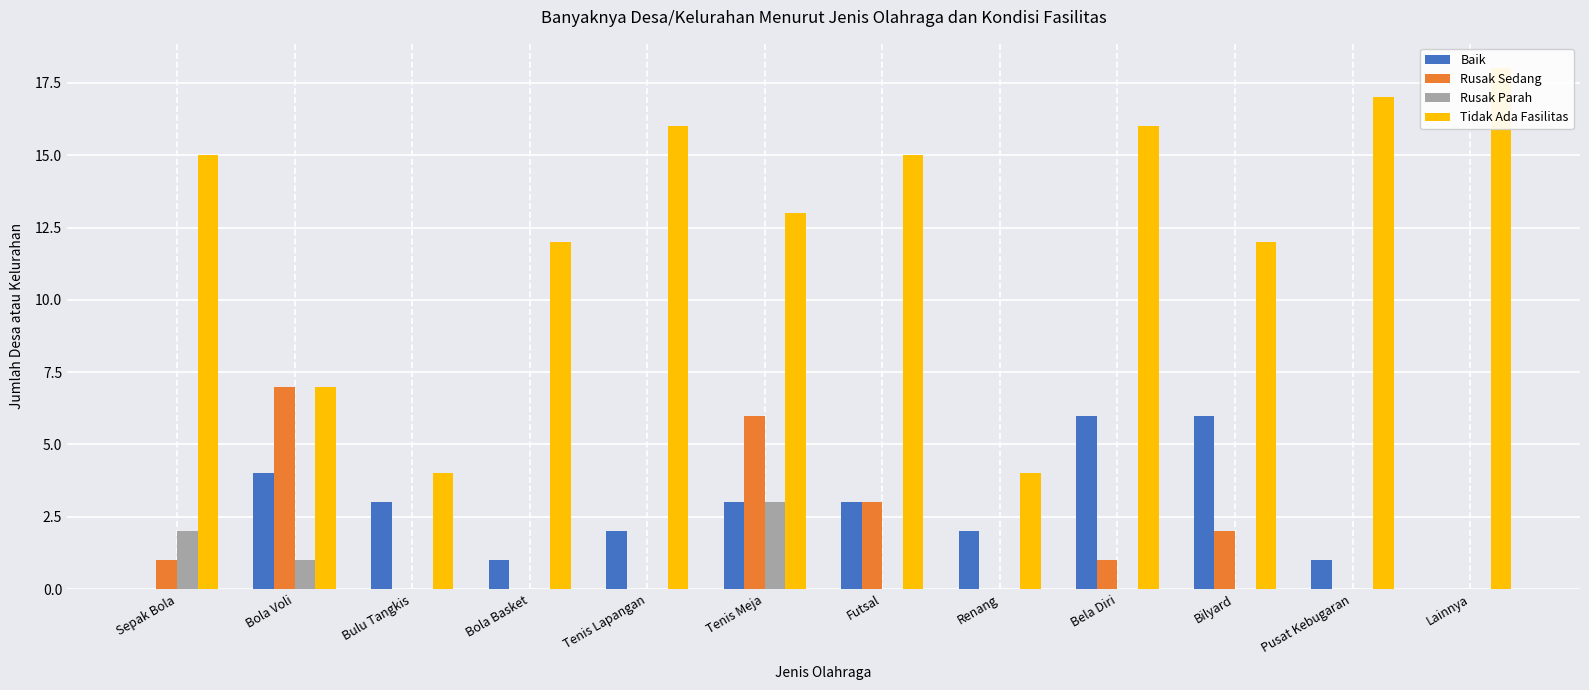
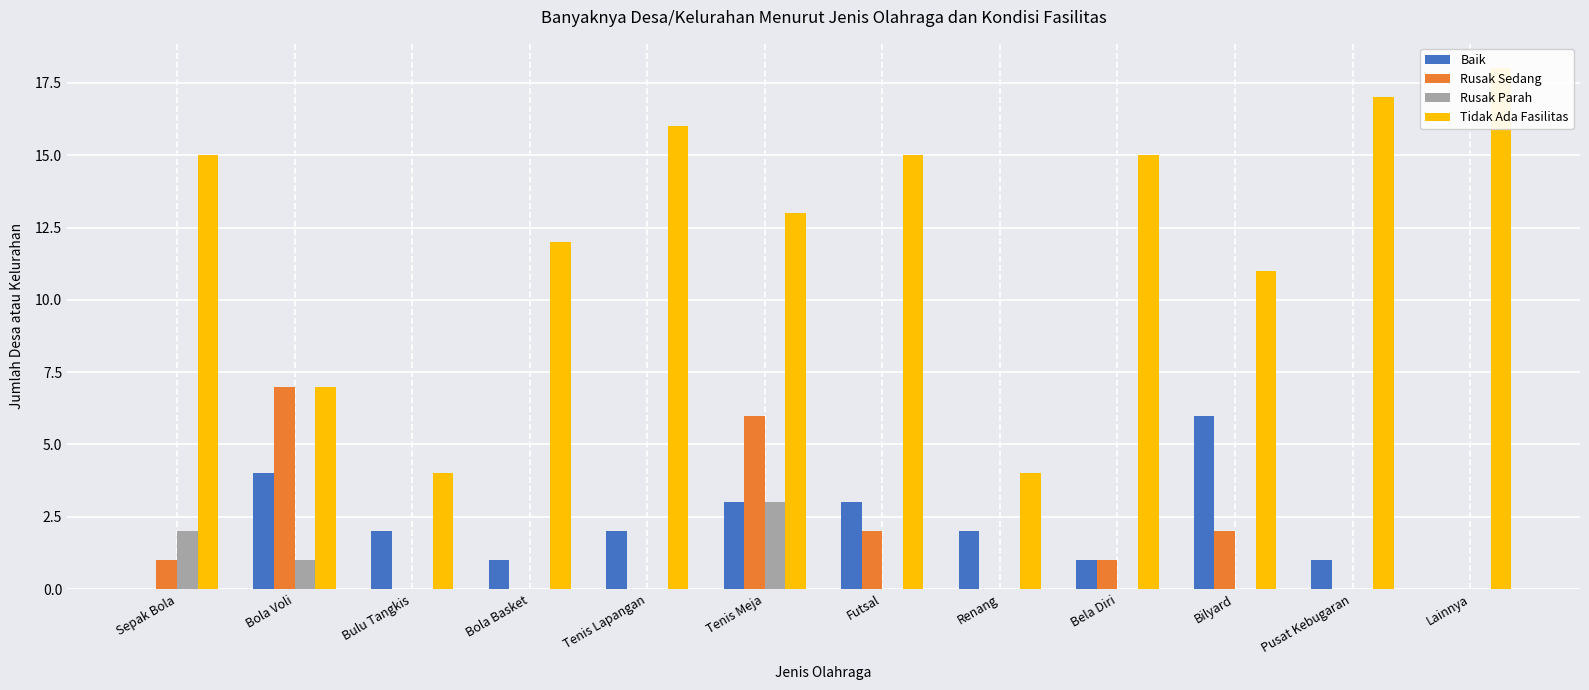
Baik, Bulu Tangkis: 3 -> 2
Rusak Sedang, Futsal: 3 -> 2
Baik, Bela Diri: 6 -> 1
Tidak Ada Fasilitas, Bela Diri: 16 -> 15
Tidak Ada Fasilitas, Bilyard: 12 -> 11
